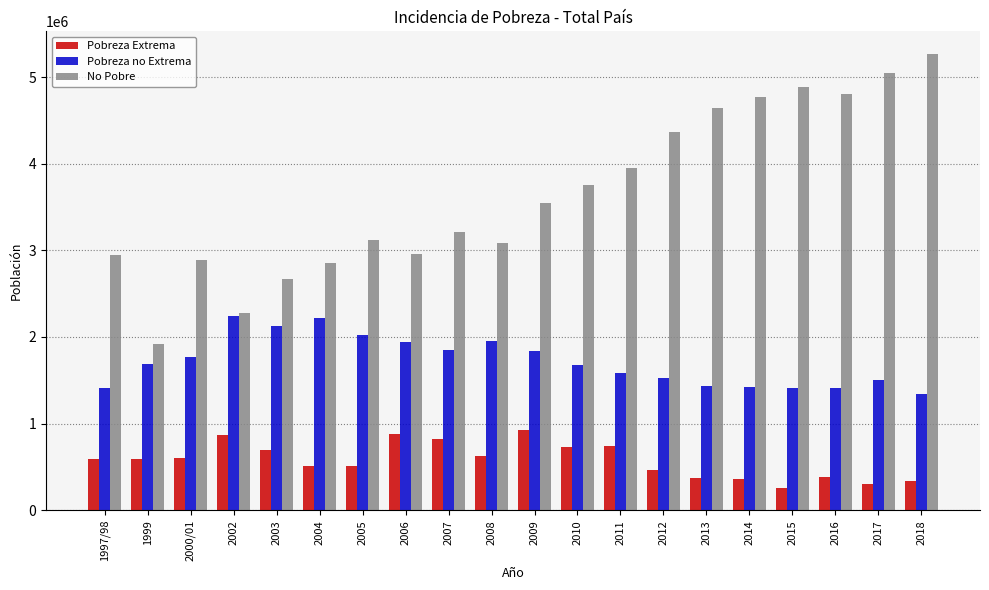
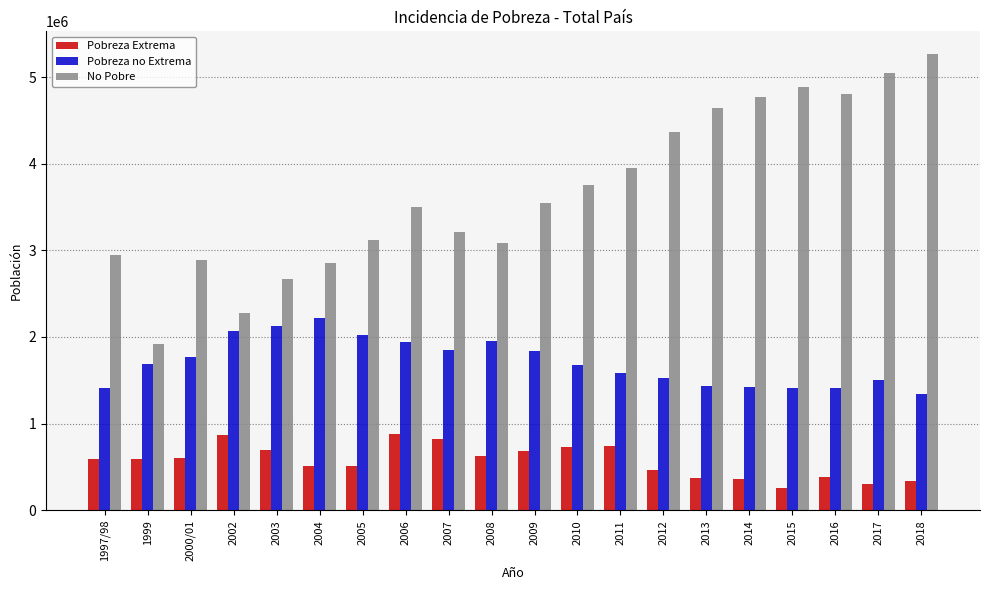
Pobreza no Extrema, 2002: 2200000 -> 2100000
No Pobre, 2006: 3000000 -> 3500000
Pobreza Extrema, 2009: 900000 -> 700000
